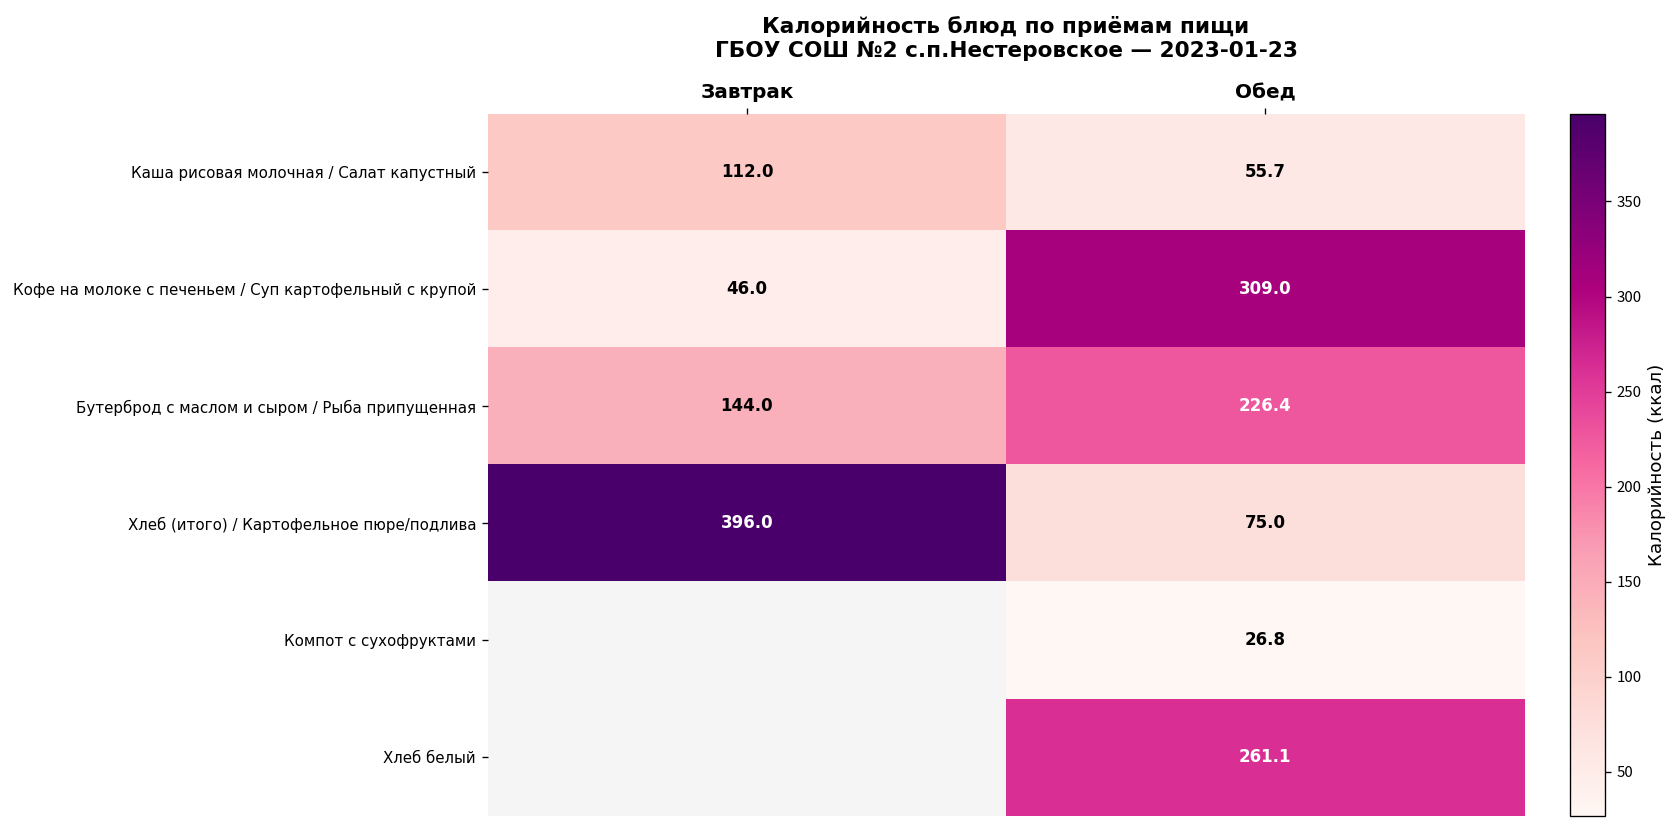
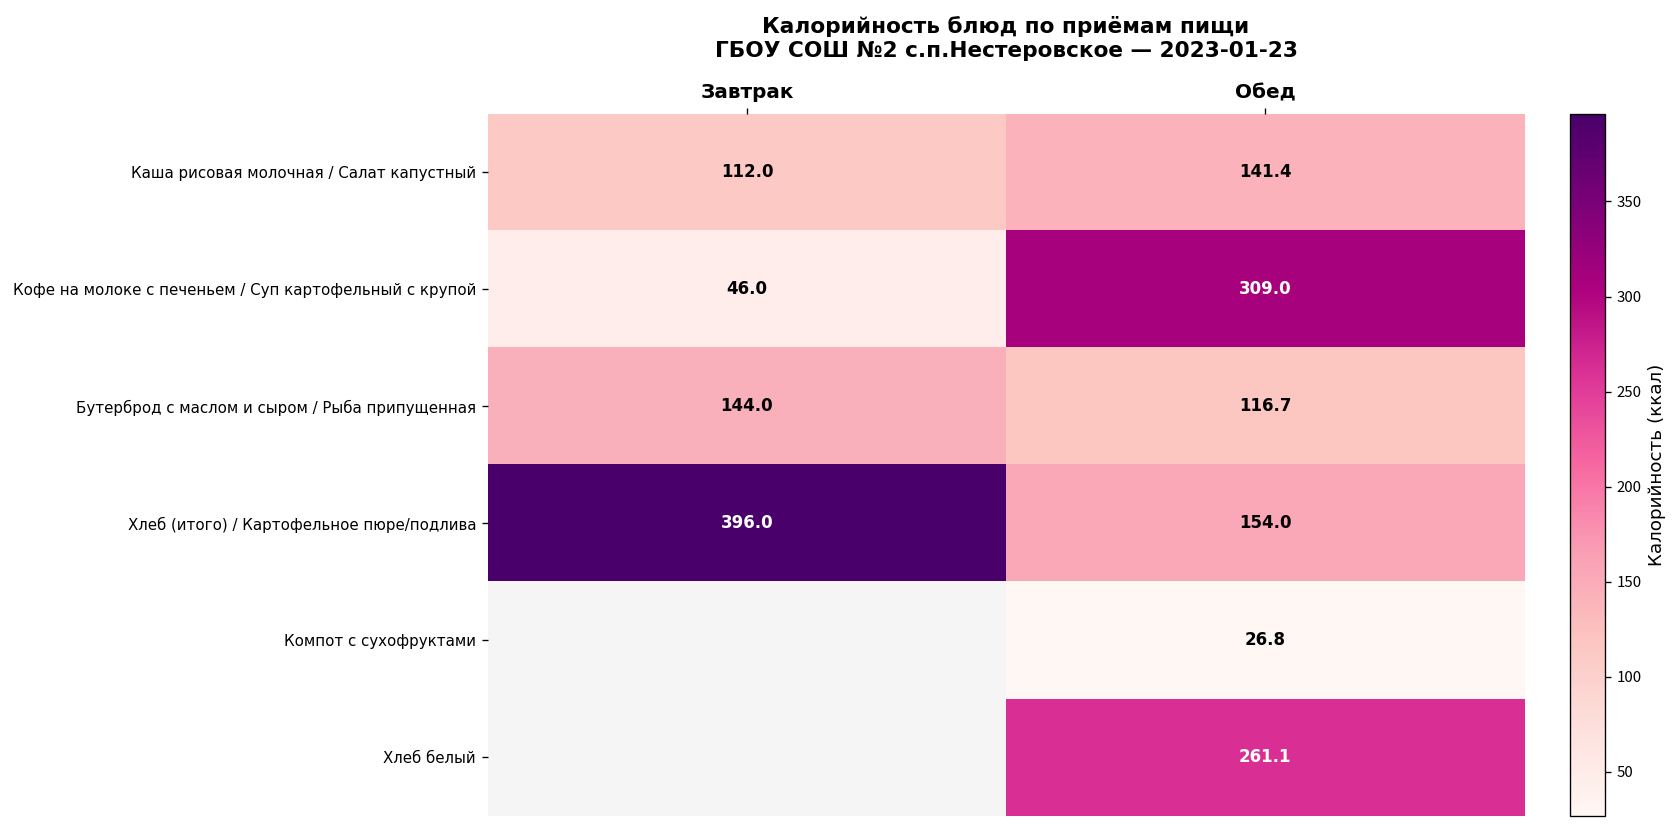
Каша рисовая молочная / Салат капустный, Обед: 55.7 -> 141.4
Бутерброд с маслом и сыром / Рыба припущенная, Обед: 226.4 -> 116.7
Хлеб (итого) / Картофельное пюре/подлива, Обед: 75.0 -> 154.0
